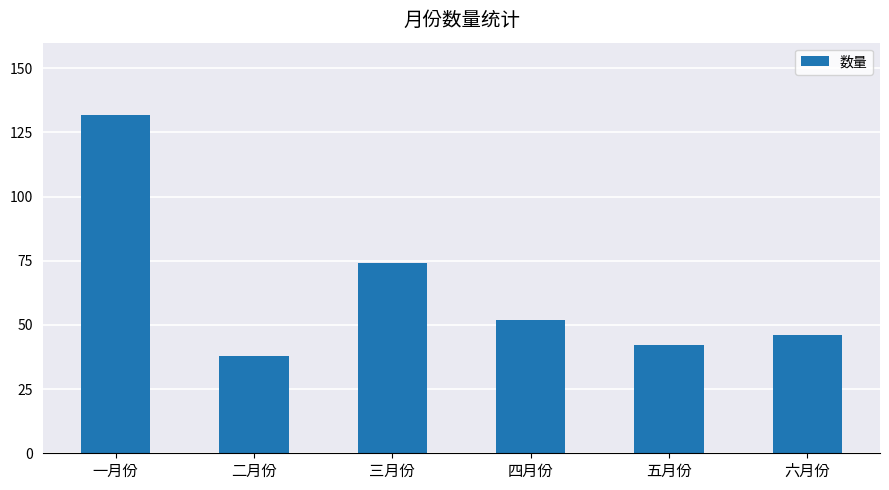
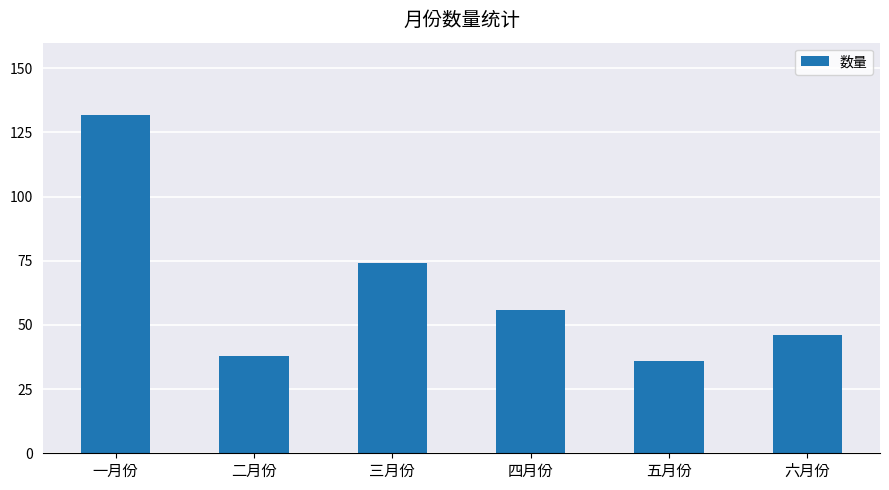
四月份: 52 -> 56
五月份: 42 -> 36
